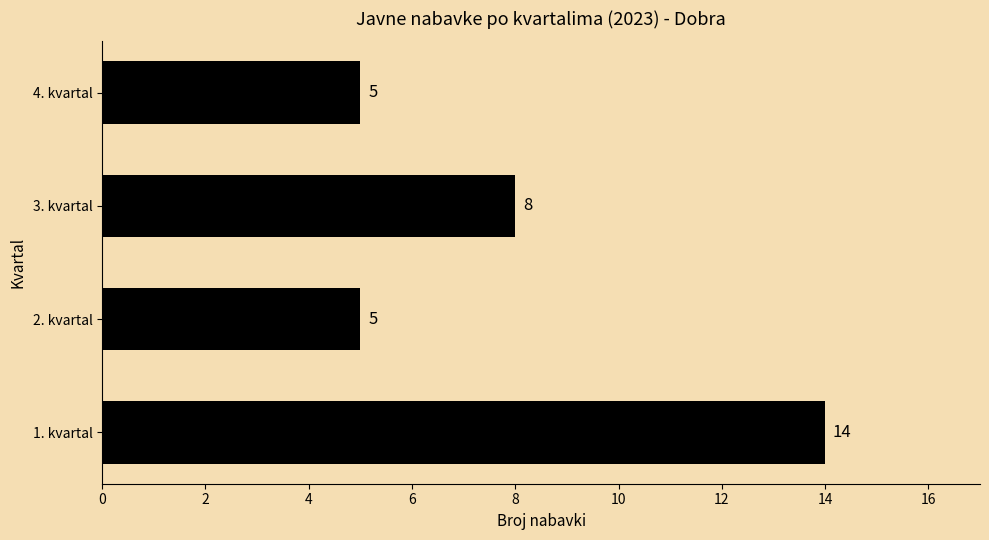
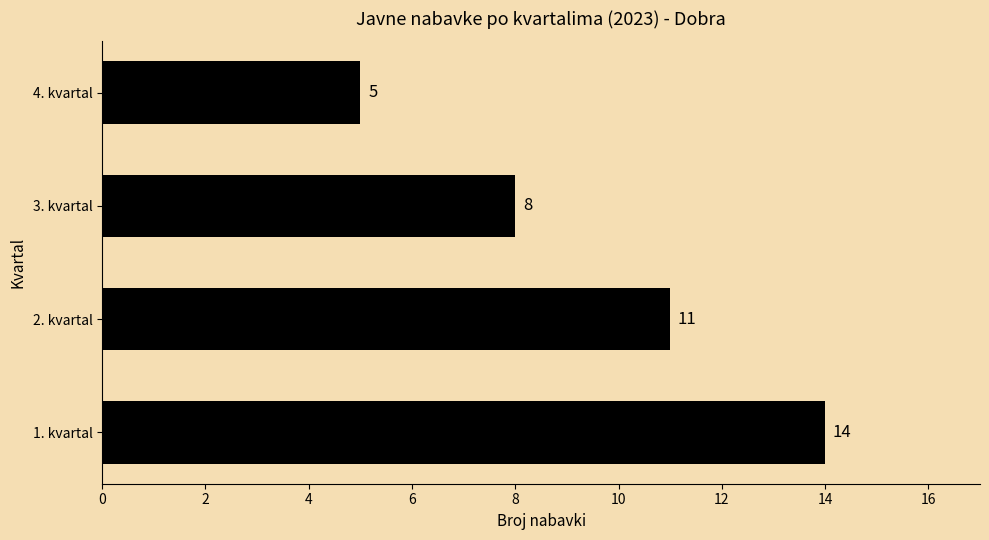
2. kvartal: 5 -> 11
